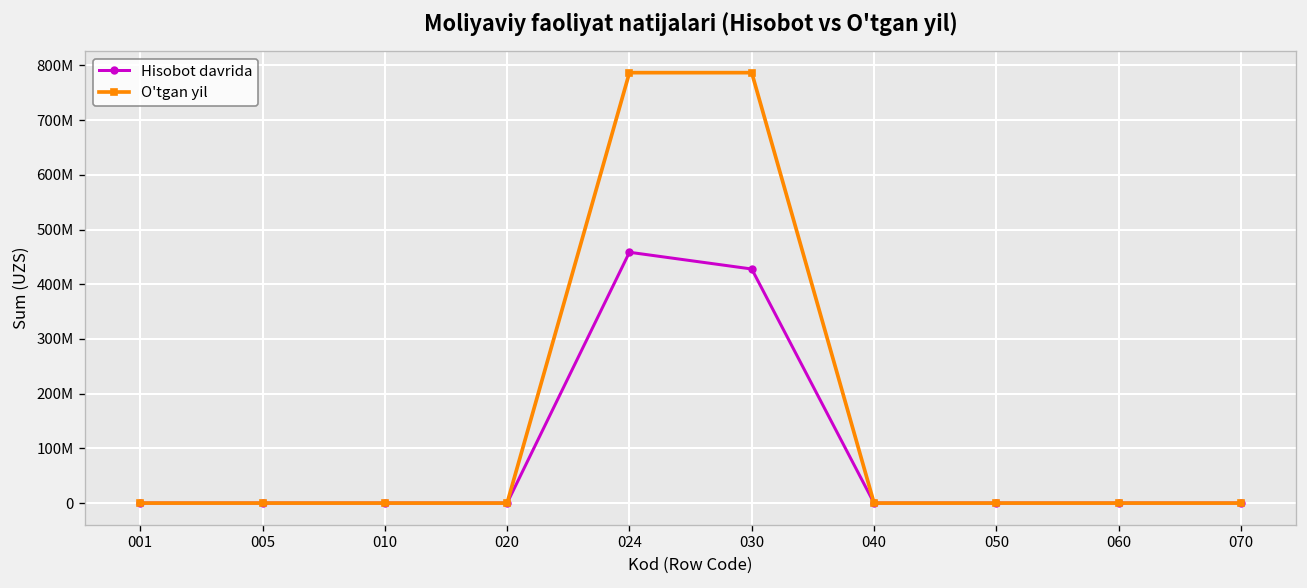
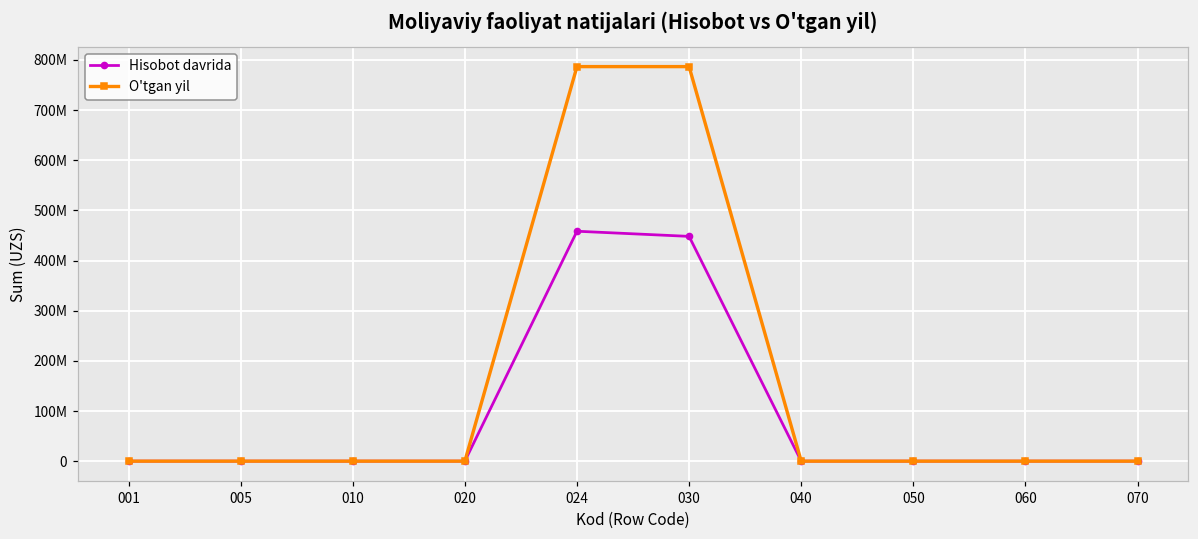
Hisobot davrida, 030: 430000000 -> 450000000
